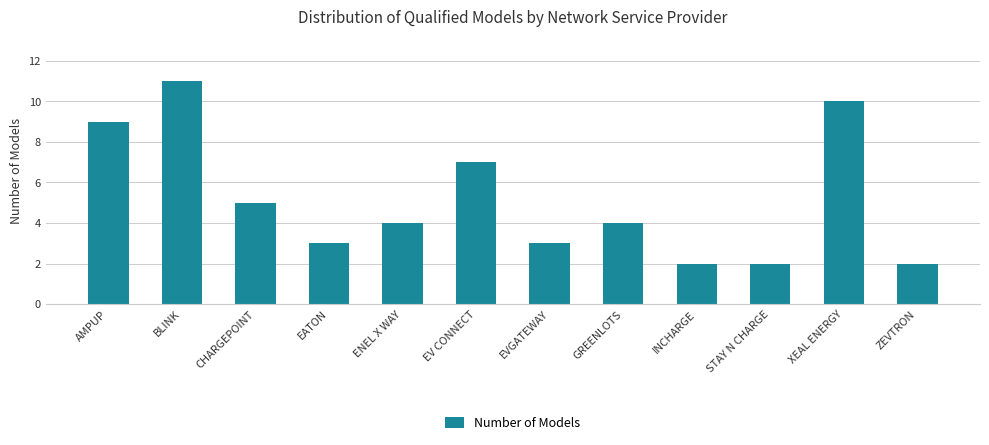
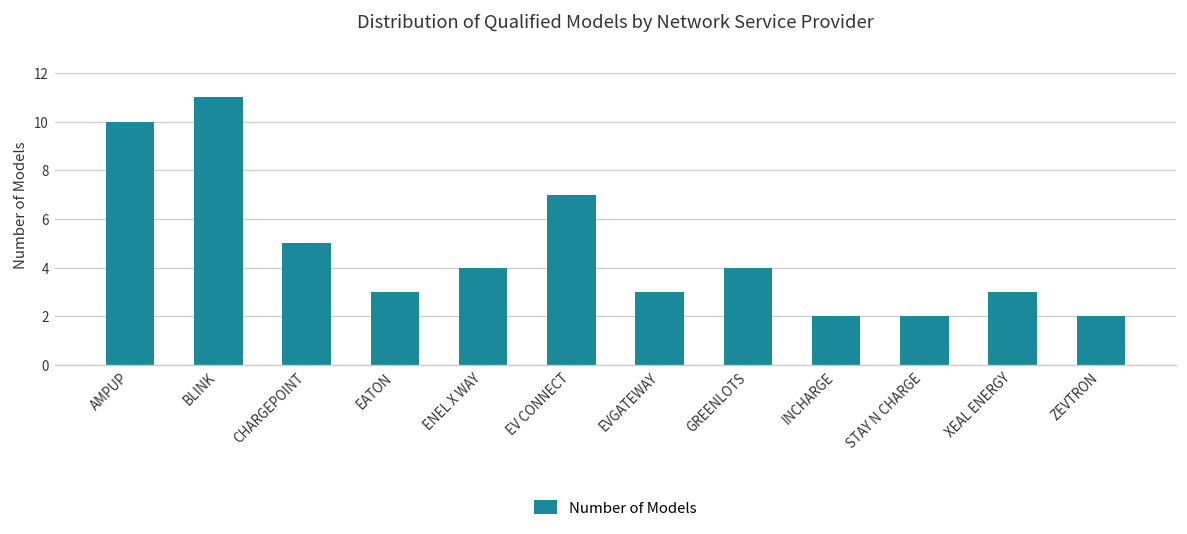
AMPUP: 9 -> 10
XEAL ENERGY: 10 -> 3
